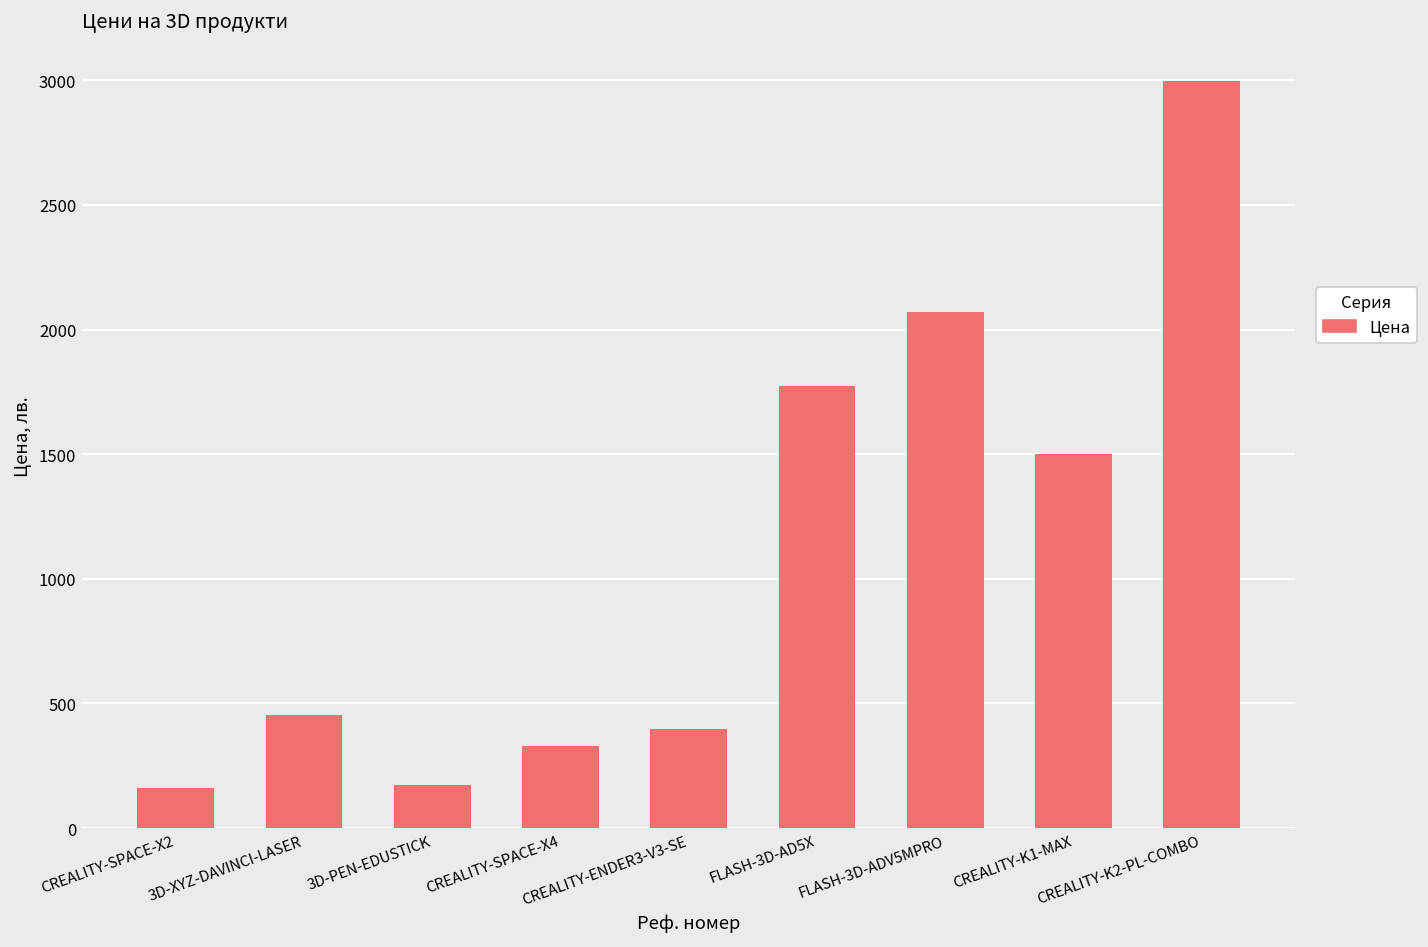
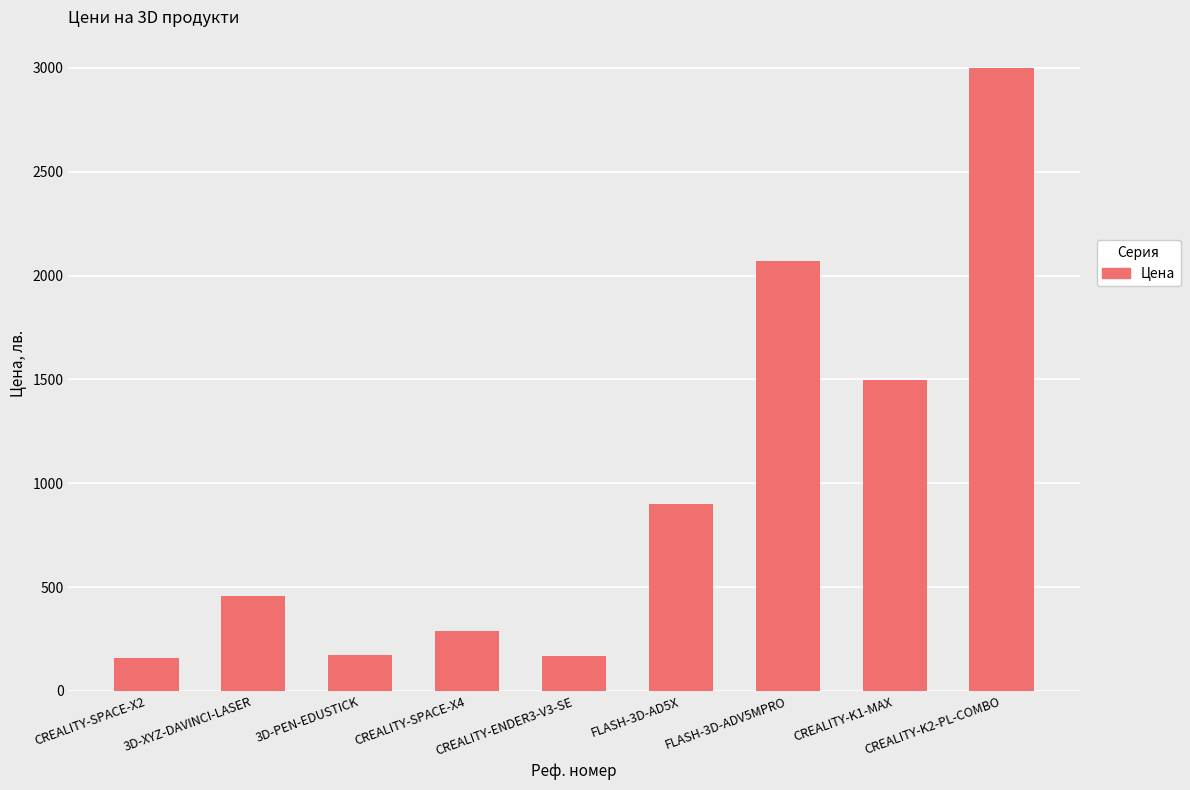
CREALITY-SPACE-X4: 330 -> 290
CREALITY-ENDER3-V3-SE: 400 -> 170
FLASH-3D-AD5X: 1780 -> 900
